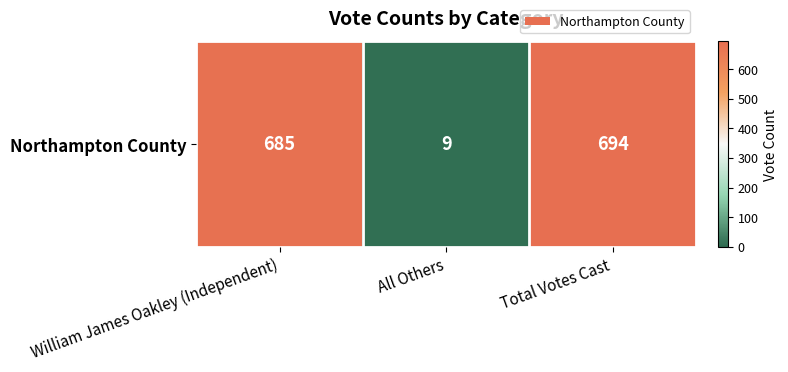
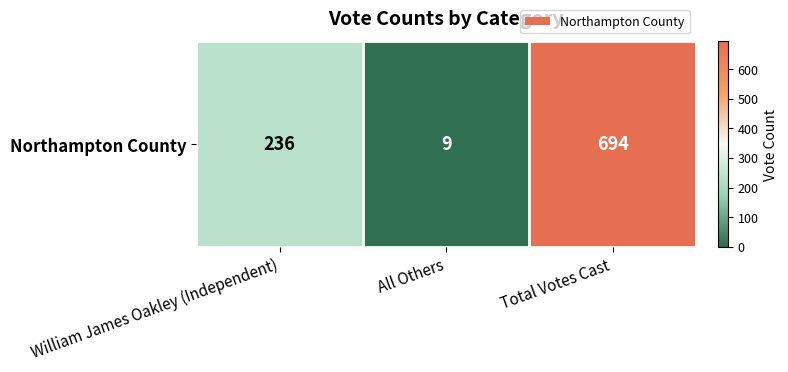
Northampton County, William James Oakley (Independent): 685 -> 236
